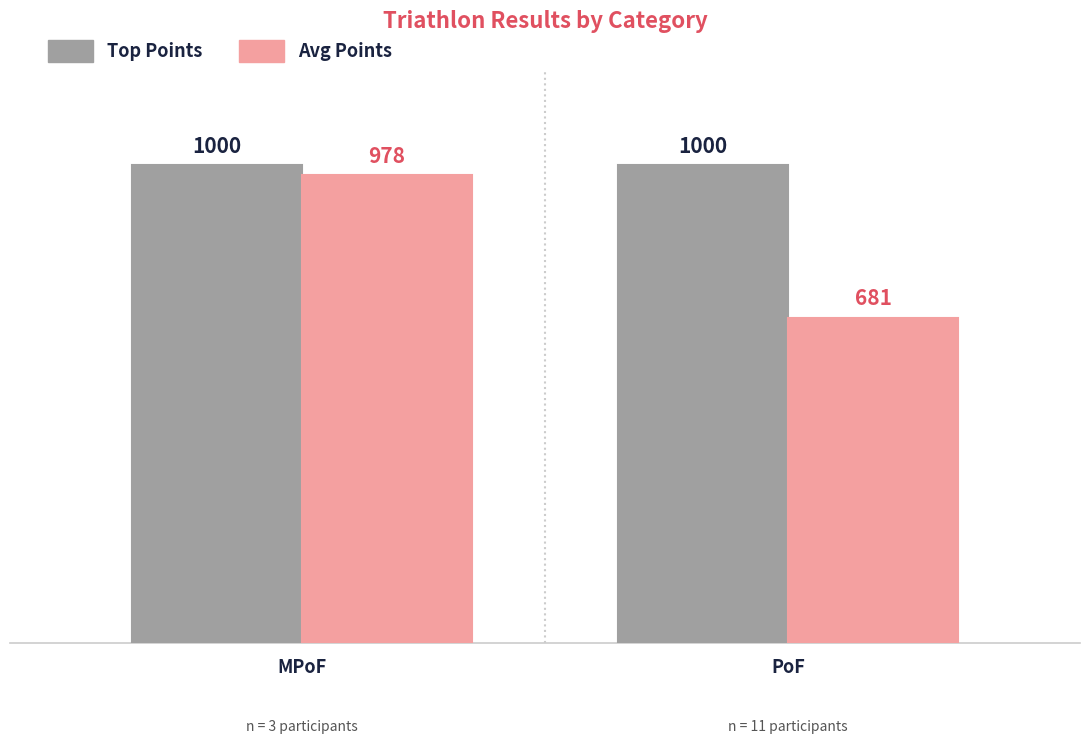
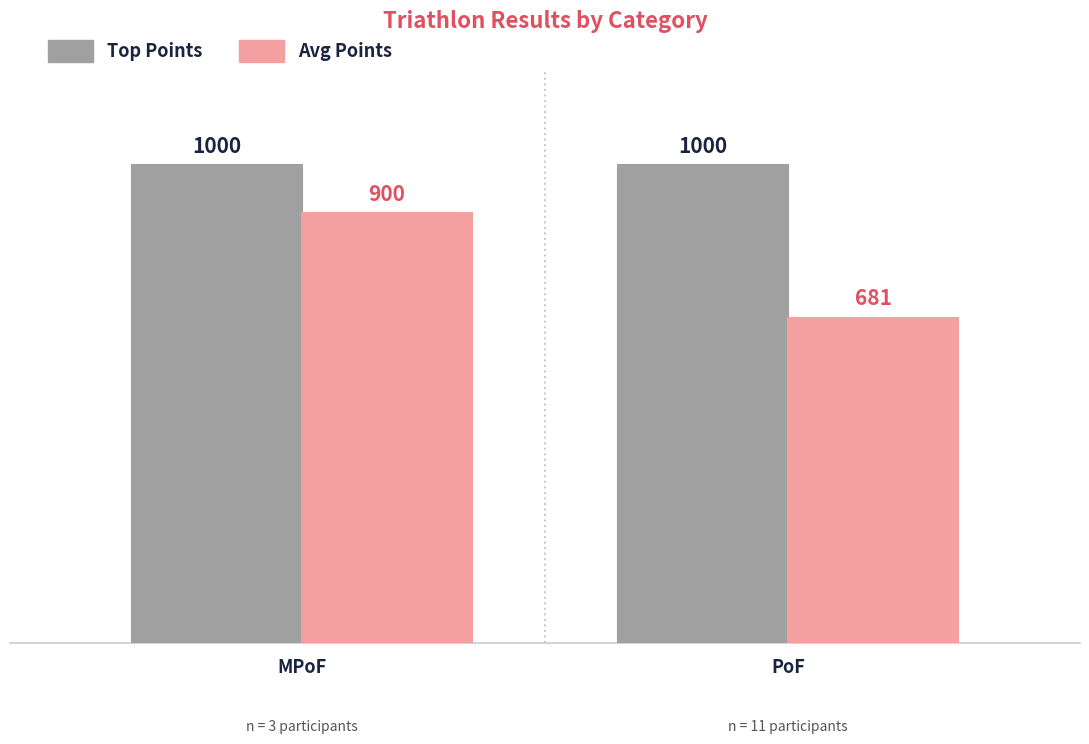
Avg Points, MPoF: 978 -> 900
